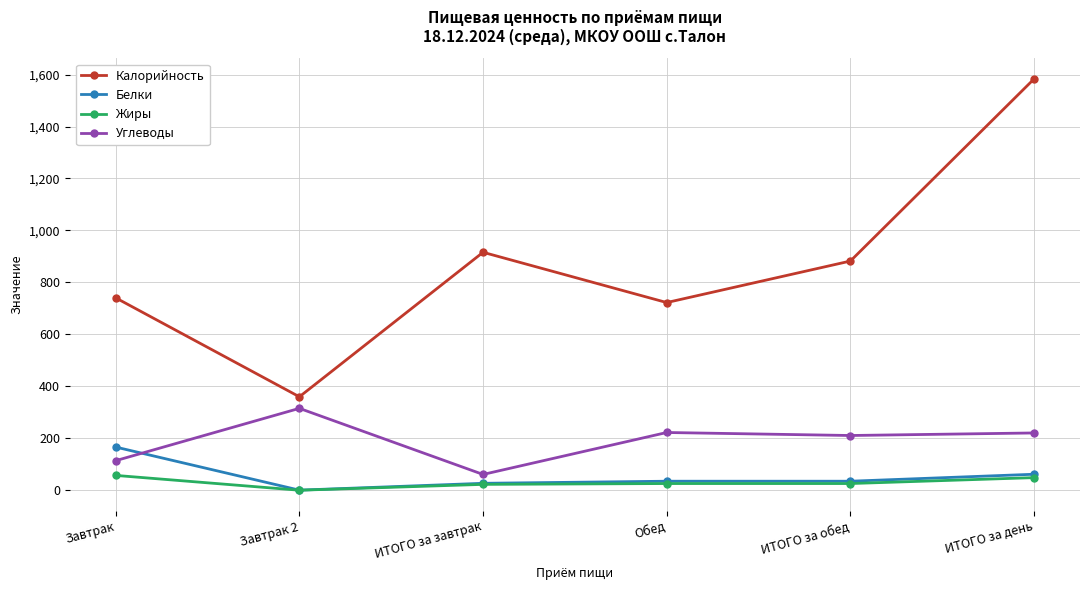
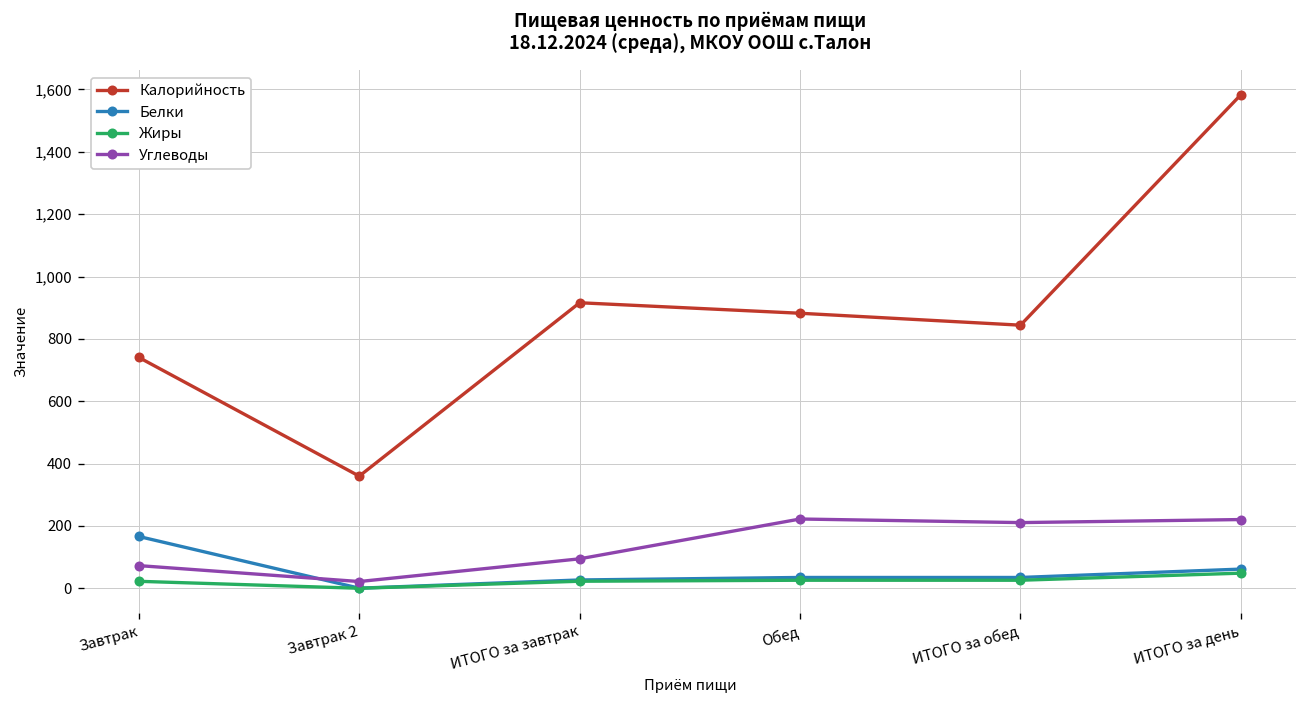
Жиры, Завтрак: 60 -> 20
Углеводы, Завтрак: 110 -> 70
Углеводы, Завтрак 2: 320 -> 20
Углеводы, ИТОГО за завтрак: 60 -> 90
Калорийность, Обед: 720 -> 880
Калорийность, ИТОГО за обед: 880 -> 840
